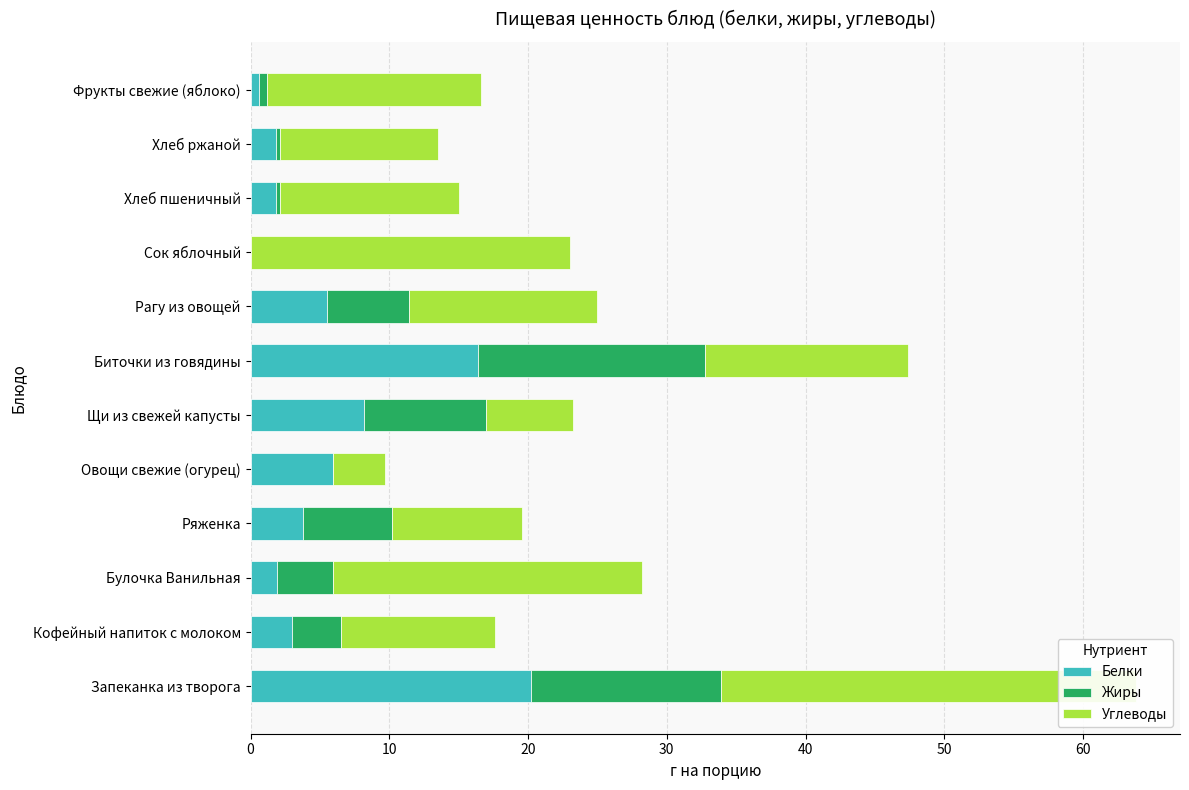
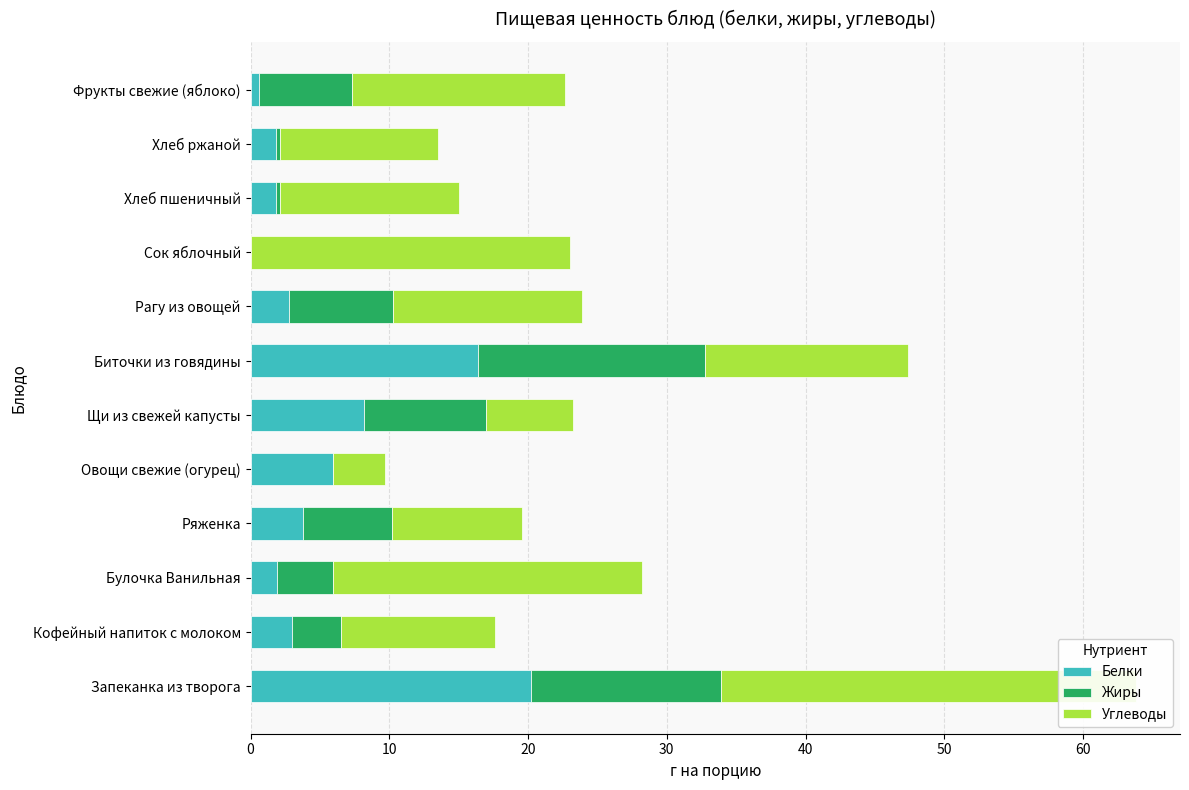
Жиры, Фрукты свежие (яблоко): 0.6 -> 6.7
Белки, Рагу из овощей: 5.5 -> 2.8
Жиры, Рагу из овощей: 5.9 -> 7.5
